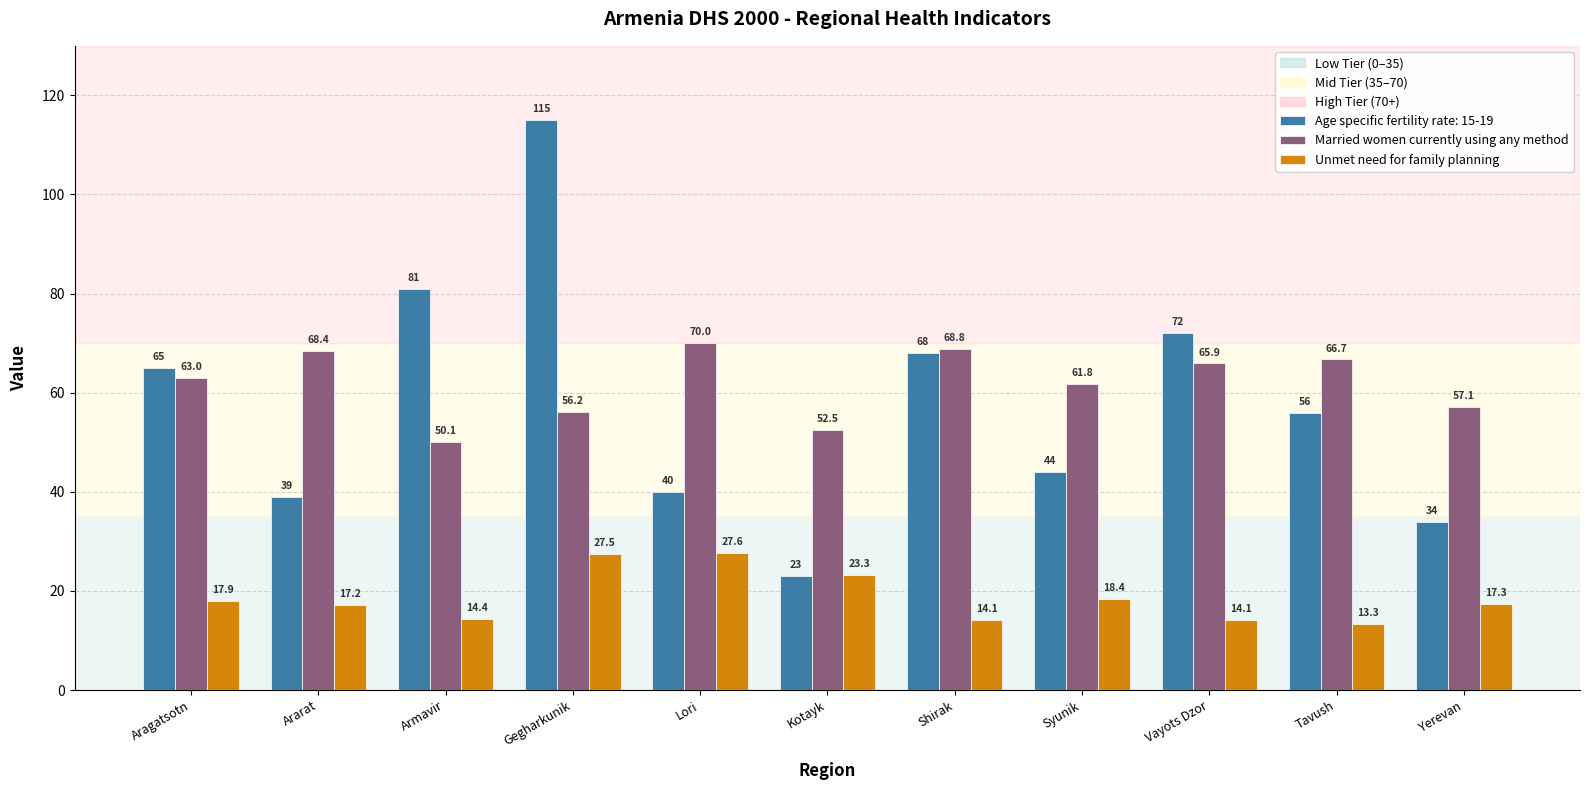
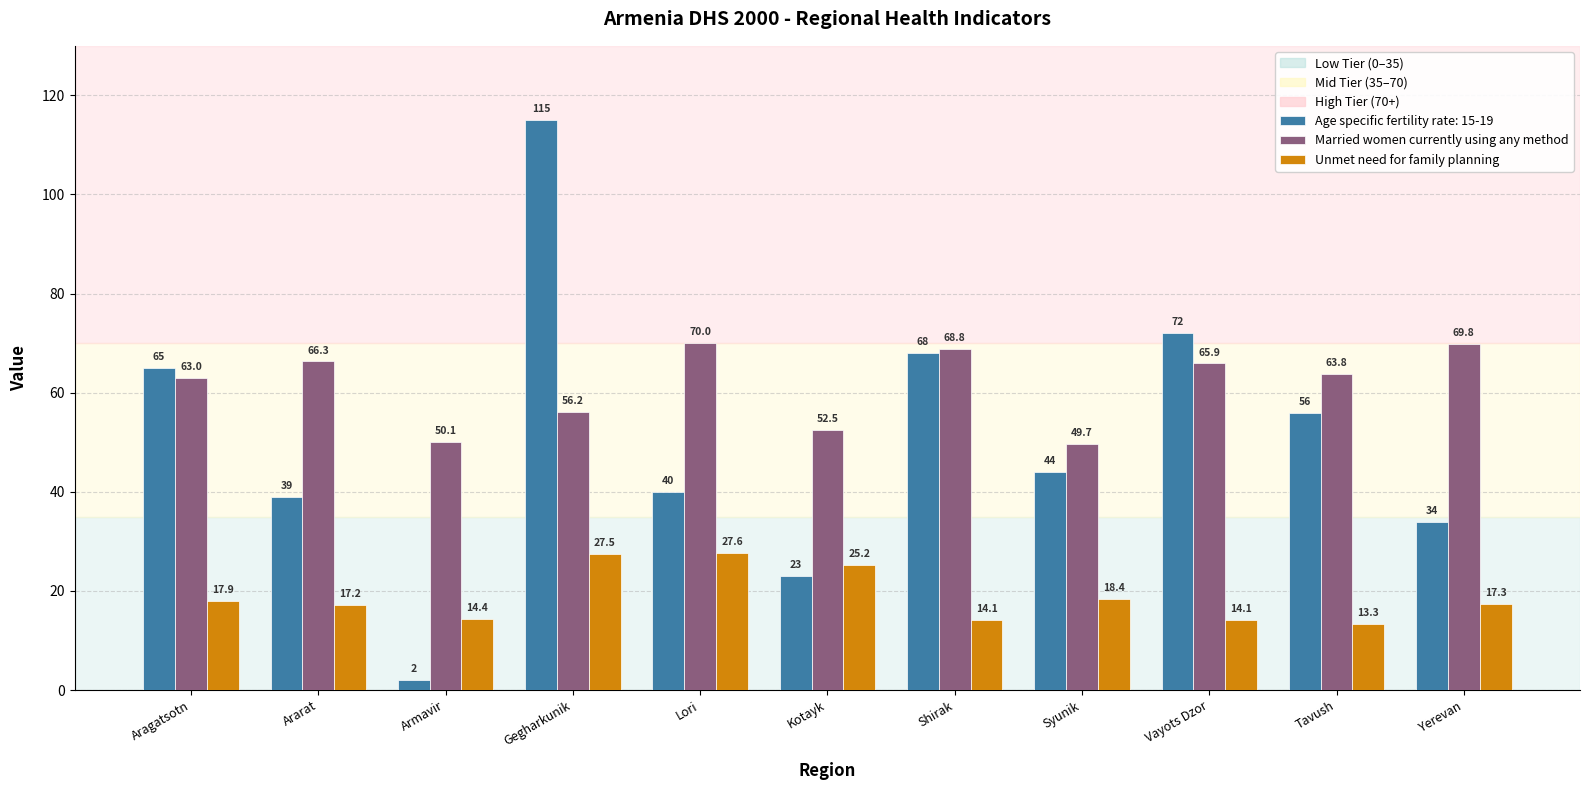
Married women currently using any method, Ararat: 68.4 -> 66.3
Age specific fertility rate: 15-19, Armavir: 81 -> 2
Unmet need for family planning, Kotayk: 23.3 -> 25.2
Married women currently using any method, Syunik: 61.8 -> 49.7
Married women currently using any method, Tavush: 66.7 -> 63.8
Married women currently using any method, Yerevan: 57.1 -> 69.8
